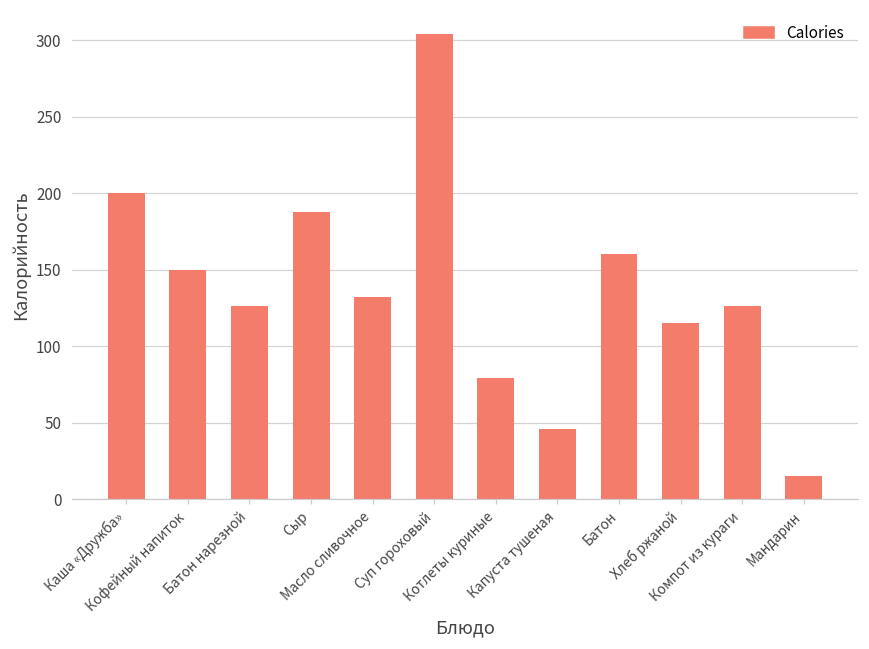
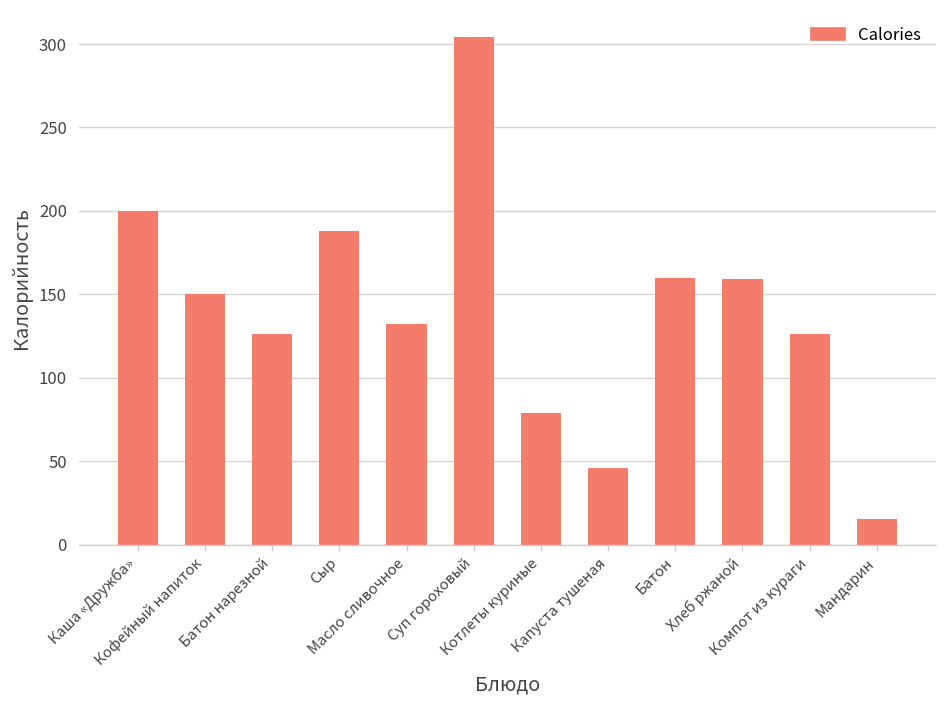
Хлеб ржаной: 115 -> 159
